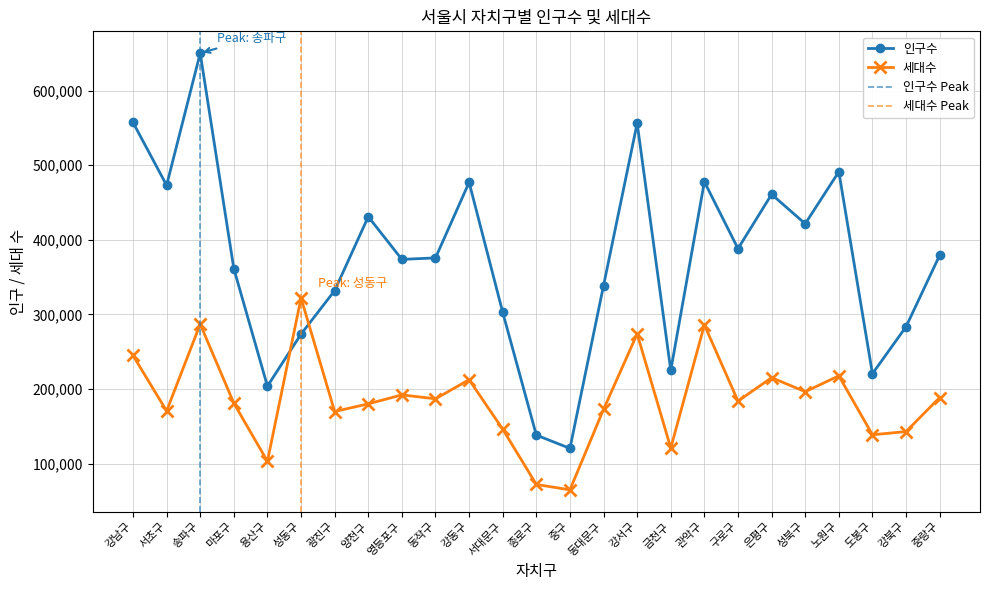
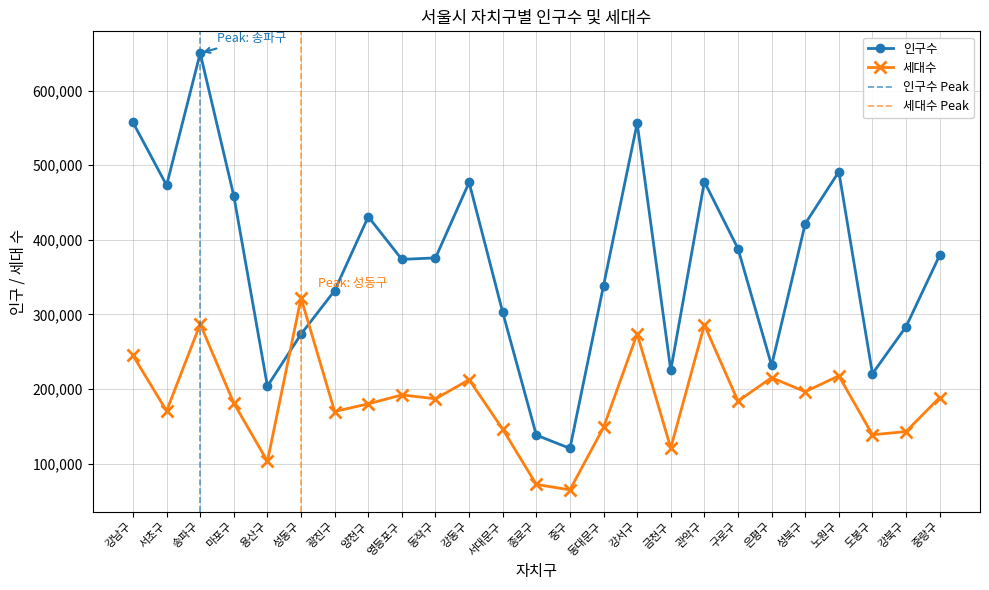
인구수, 마포구: 360,000 -> 460,000
세대수, 동대문구: 170,000 -> 150,000
인구수, 은평구: 460,000 -> 230,000
